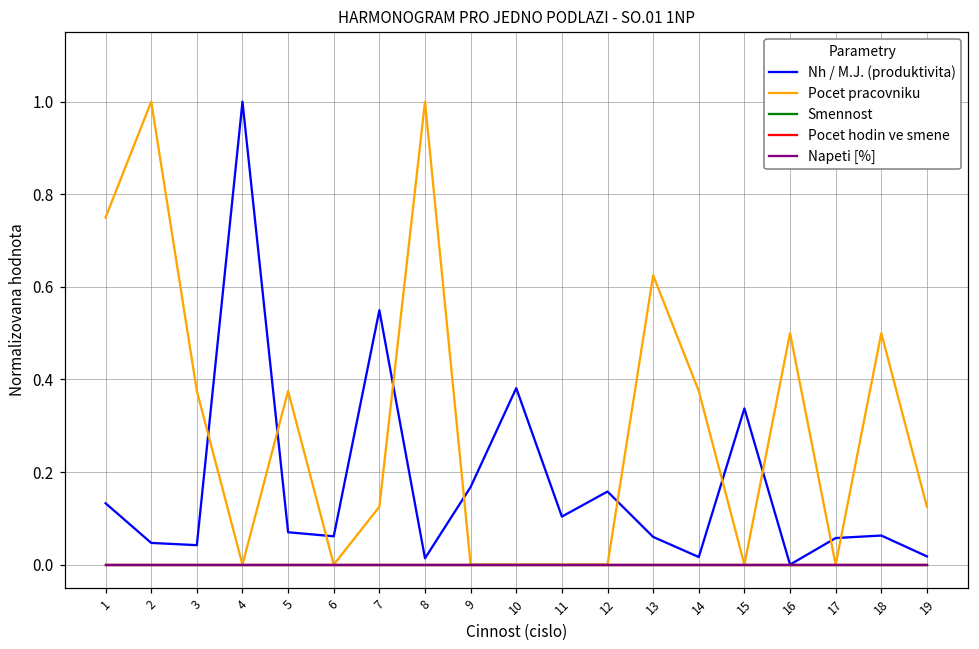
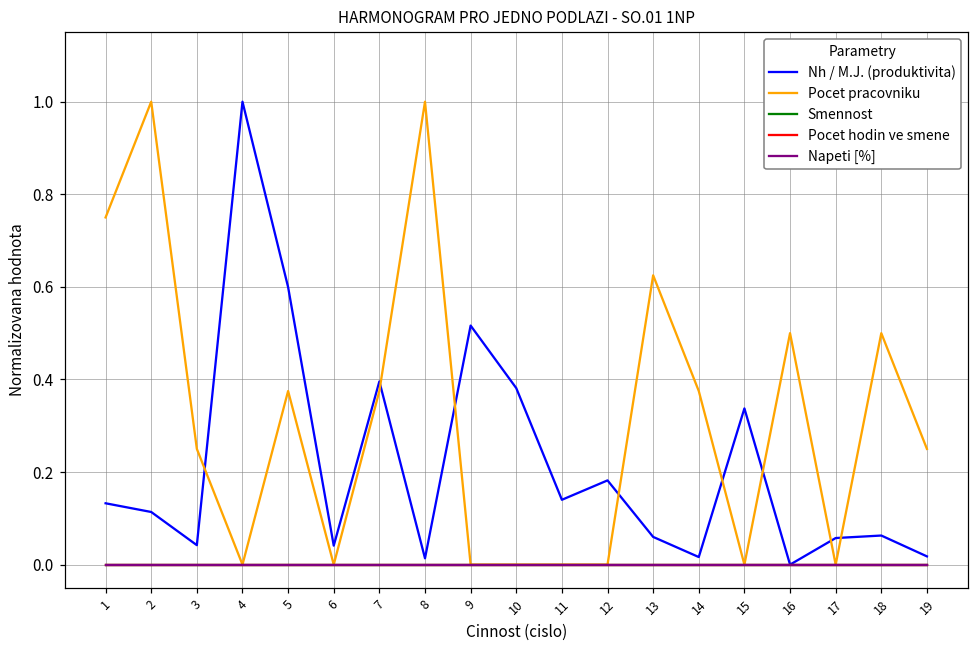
Nh / M.J. (produktivita), 2: 0.05 -> 0.11
Pocet pracovniku, 3: 0.38 -> 0.25
Nh / M.J. (produktivita), 5: 0.07 -> 0.60
Nh / M.J. (produktivita), 6: 0.06 -> 0.04
Nh / M.J. (produktivita), 7: 0.55 -> 0.40
Pocet pracovniku, 7: 0.13 -> 0.38
Nh / M.J. (produktivita), 9: 0.17 -> 0.52
Nh / M.J. (produktivita), 11: 0.10 -> 0.14
Nh / M.J. (produktivita), 12: 0.16 -> 0.18
Pocet pracovniku, 19: 0.13 -> 0.25
